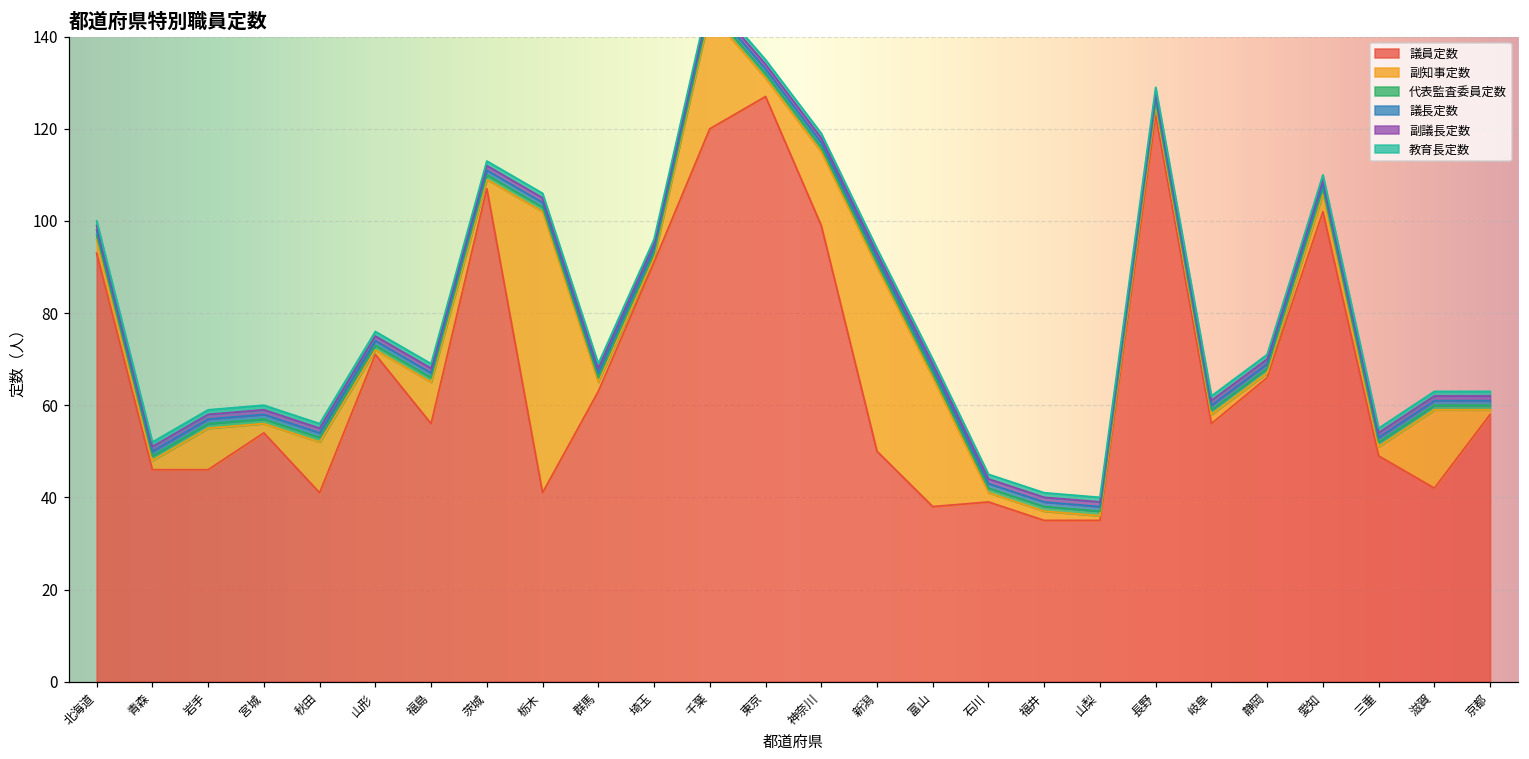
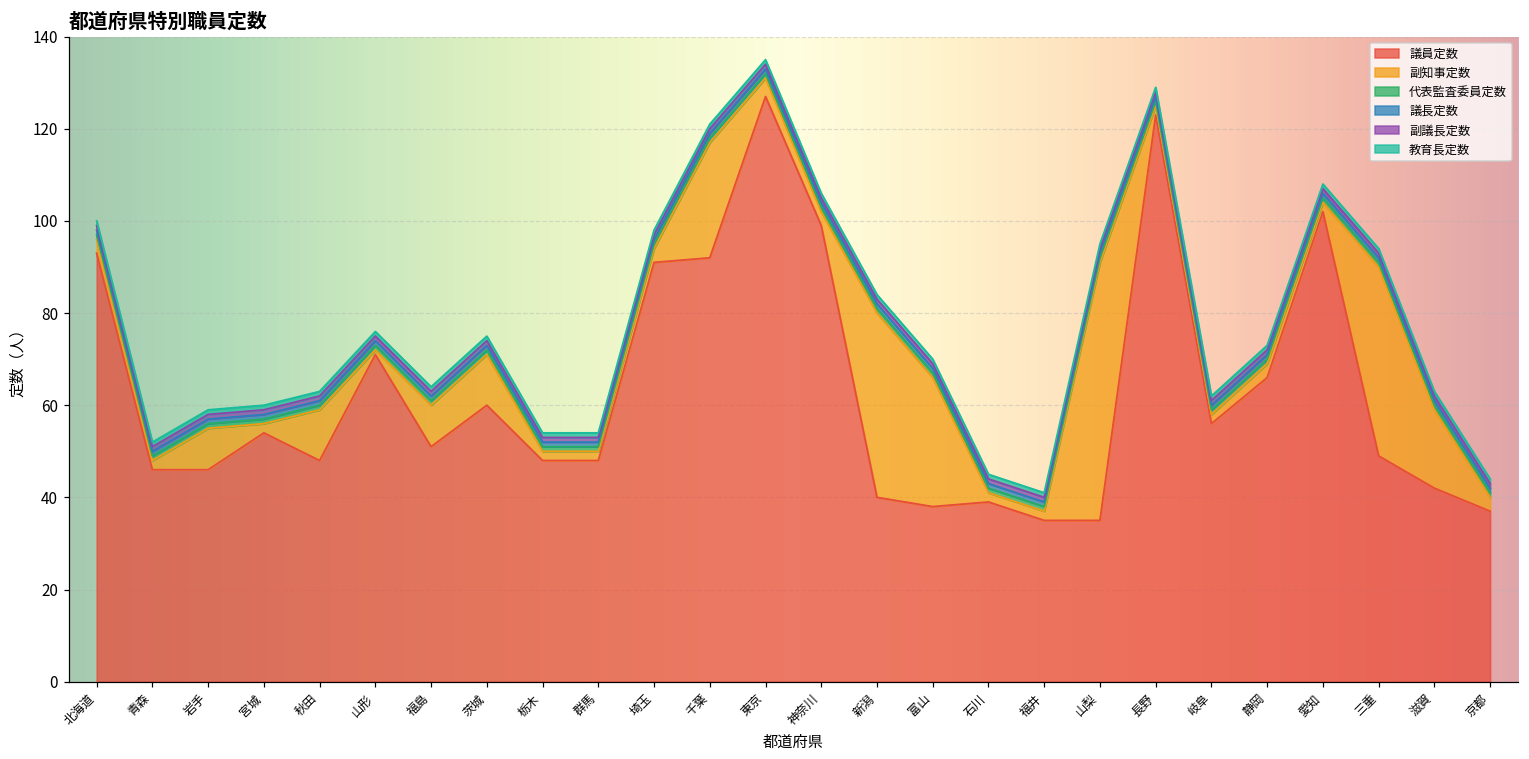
議員定数, 秋田: 41 -> 48
議員定数, 福島: 56 -> 51
議員定数, 茨城: 107 -> 60
副知事定数, 茨城: 2 -> 11
議員定数, 栃木: 41 -> 48
副知事定数, 栃木: 61 -> 2
議員定数, 群馬: 63 -> 48
副知事定数, 埼玉: 1 -> 3
議員定数, 千葉: 120 -> 92
副知事定数, 神奈川: 16 -> 3
議員定数, 新潟: 50 -> 40
副知事定数, 山梨: 1 -> 56
副知事定数, 静岡: 1 -> 3
副知事定数, 愛知: 4 -> 2
副知事定数, 三重: 2 -> 41
議員定数, 京都: 58 -> 37
副知事定数, 京都: 1 -> 3
